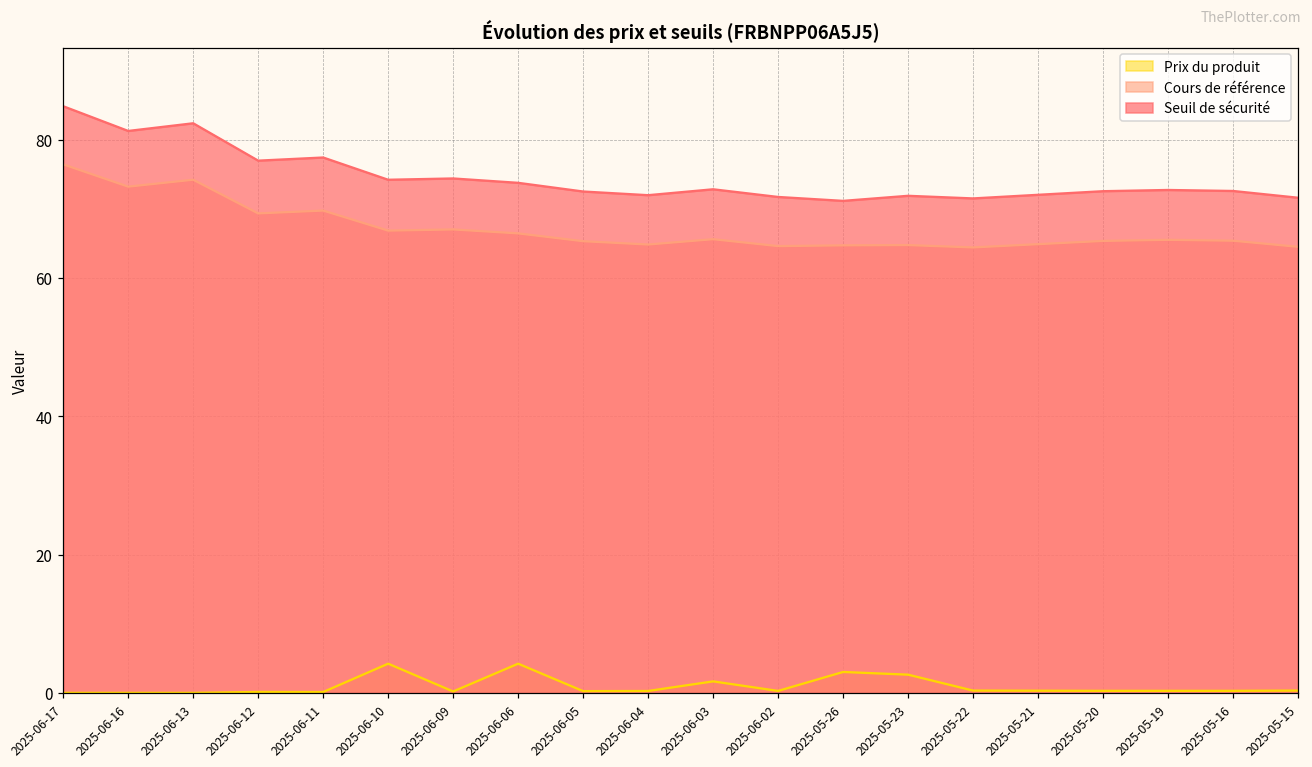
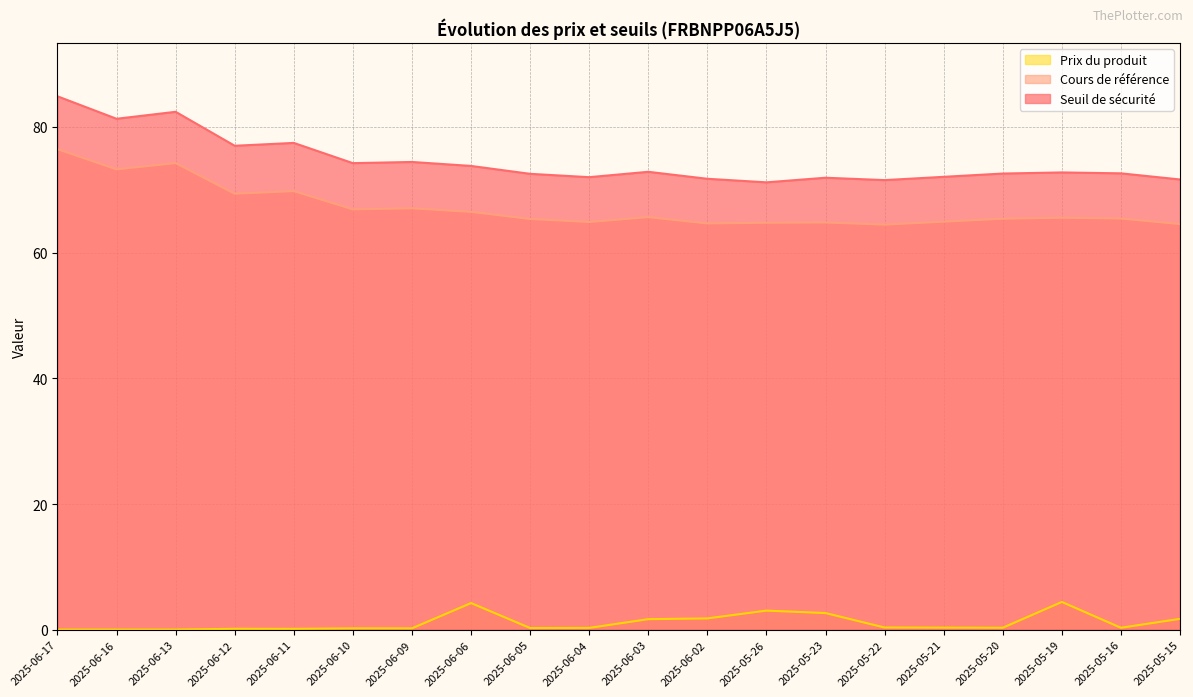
Prix du produit, 2025-06-10: 4 -> 0
Prix du produit, 2025-06-02: 0 -> 2
Prix du produit, 2025-05-19: 0 -> 4
Prix du produit, 2025-05-15: 0 -> 2
